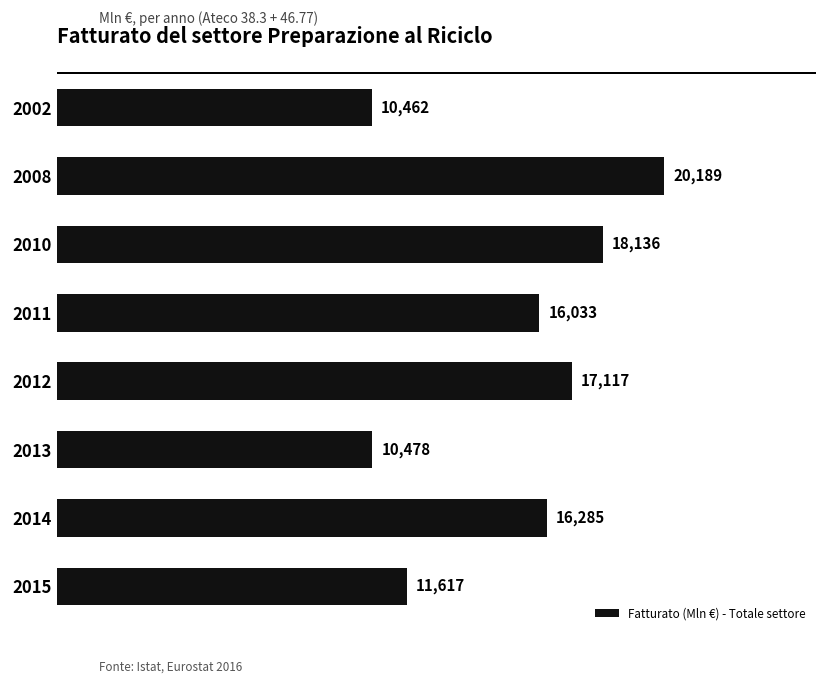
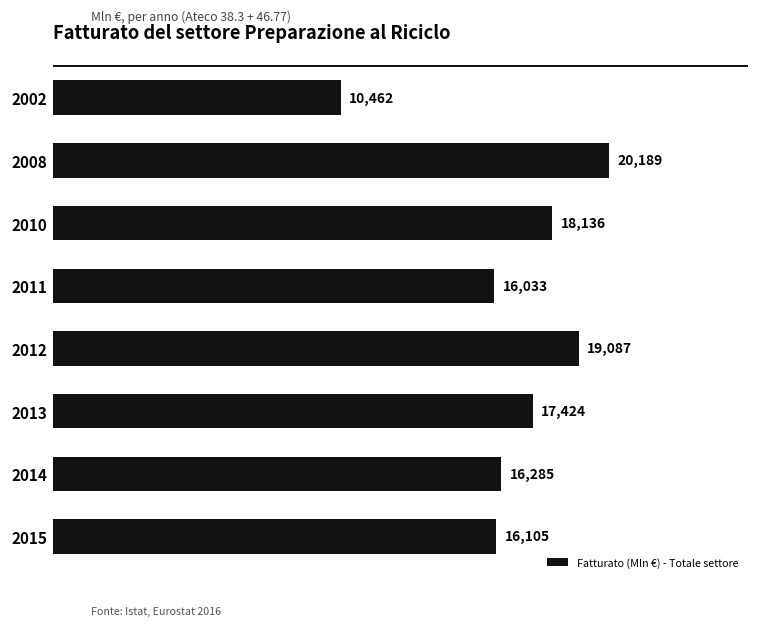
2012: 17,117 -> 19,087
2013: 10,478 -> 17,424
2015: 11,617 -> 16,105
